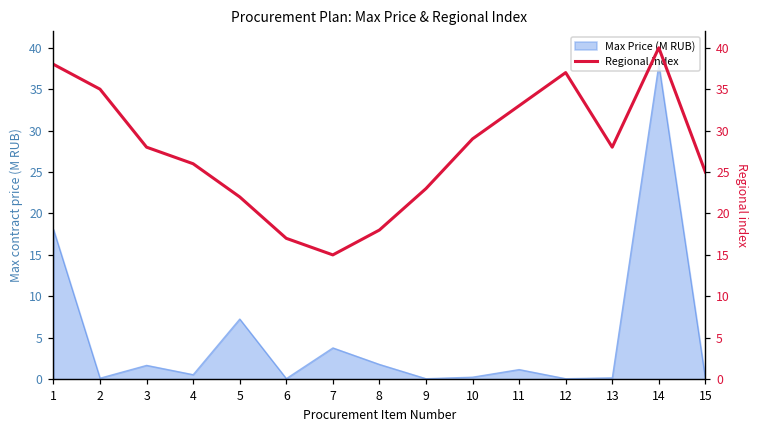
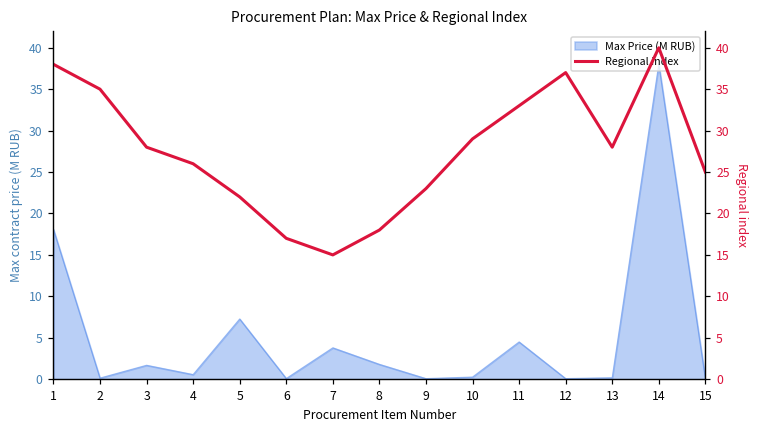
Max Price (M RUB), 11: 1 -> 4
